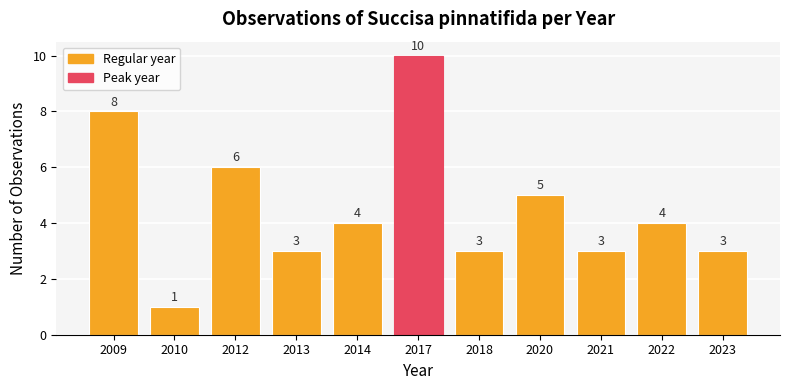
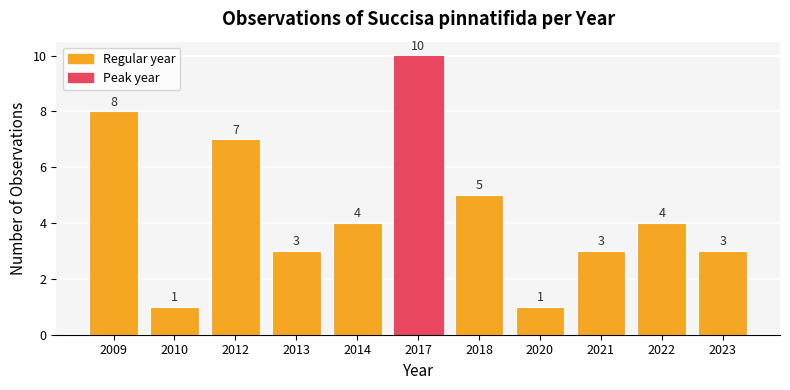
2012: 6 -> 7
2018: 3 -> 5
2020: 5 -> 1
